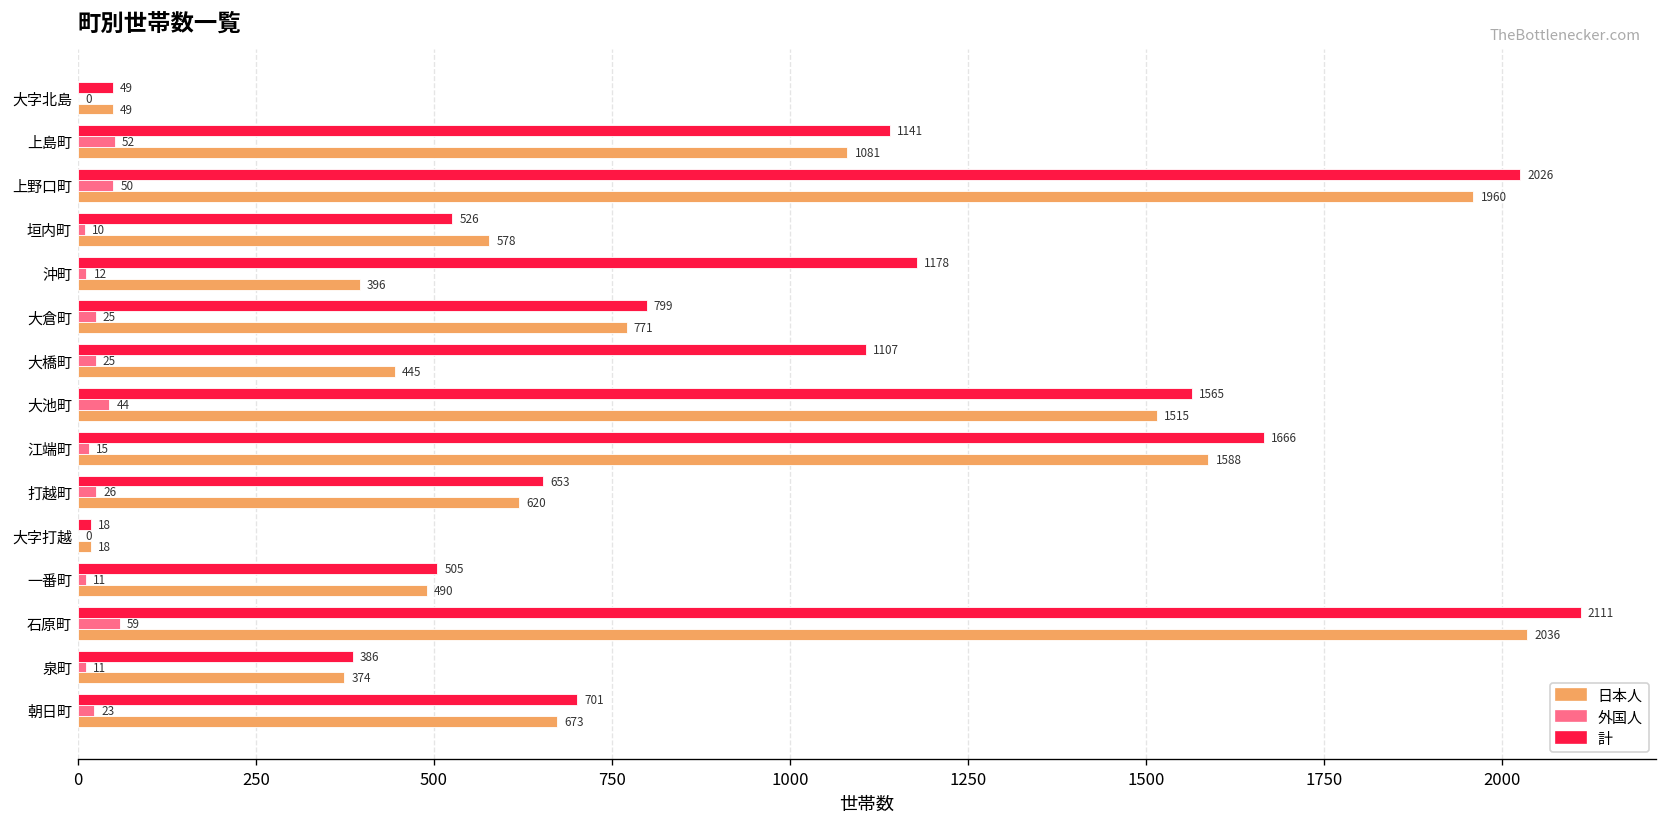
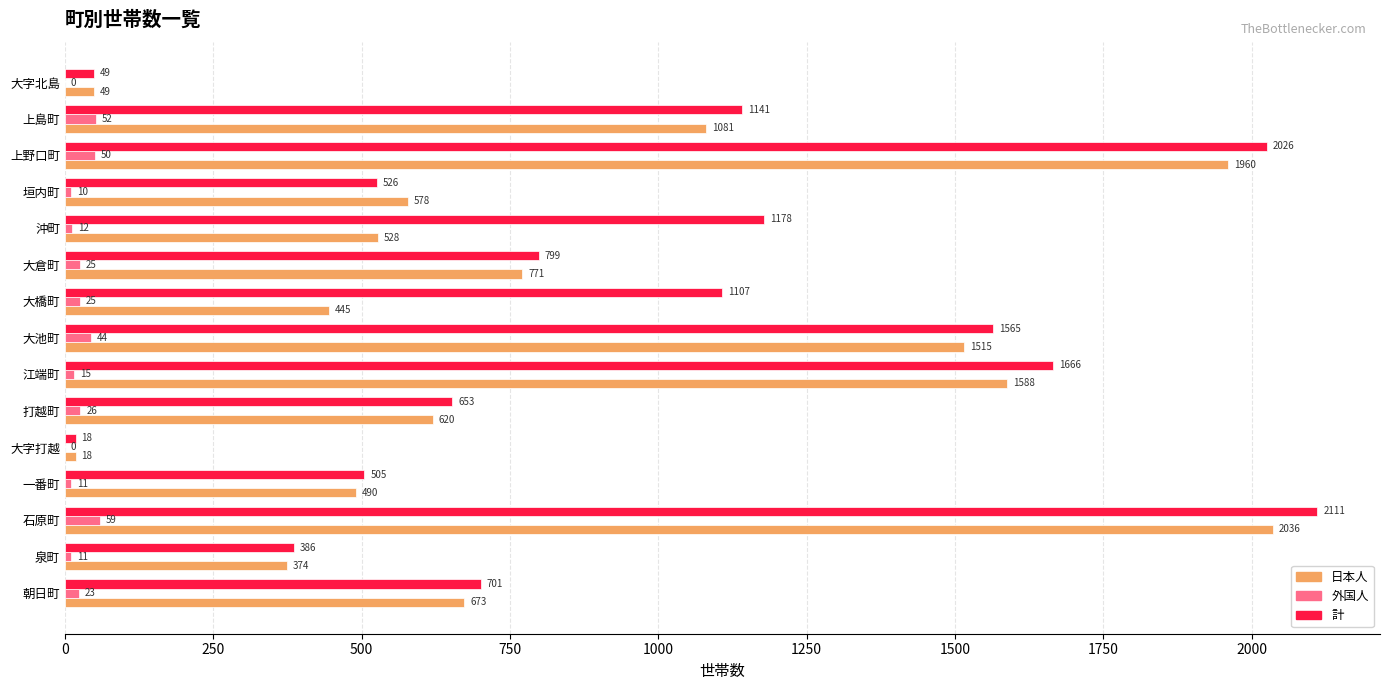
日本人, 沖町: 396 -> 528
